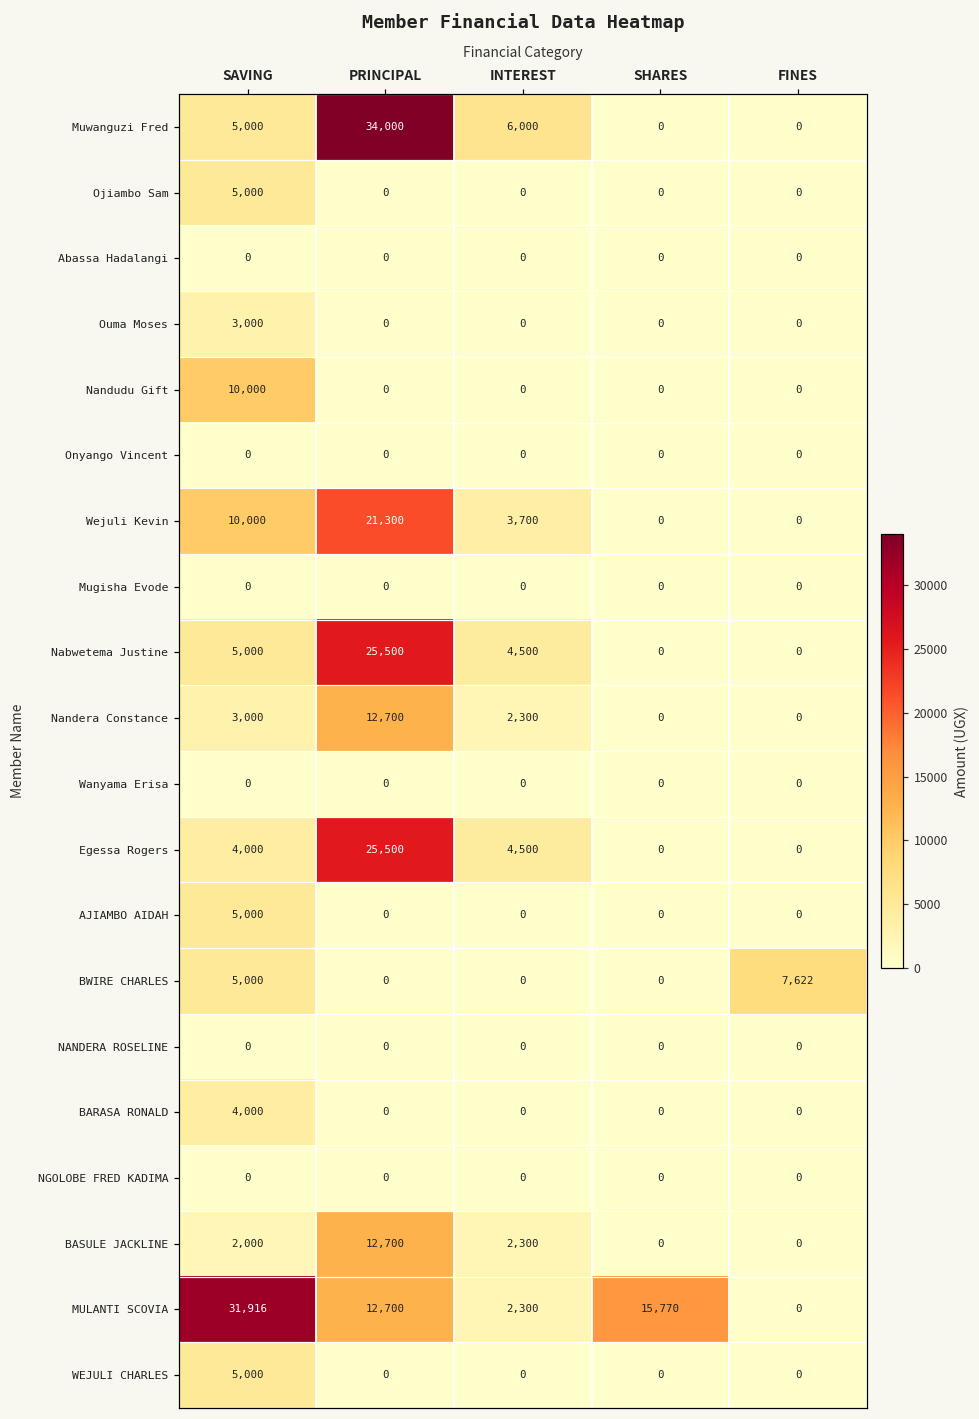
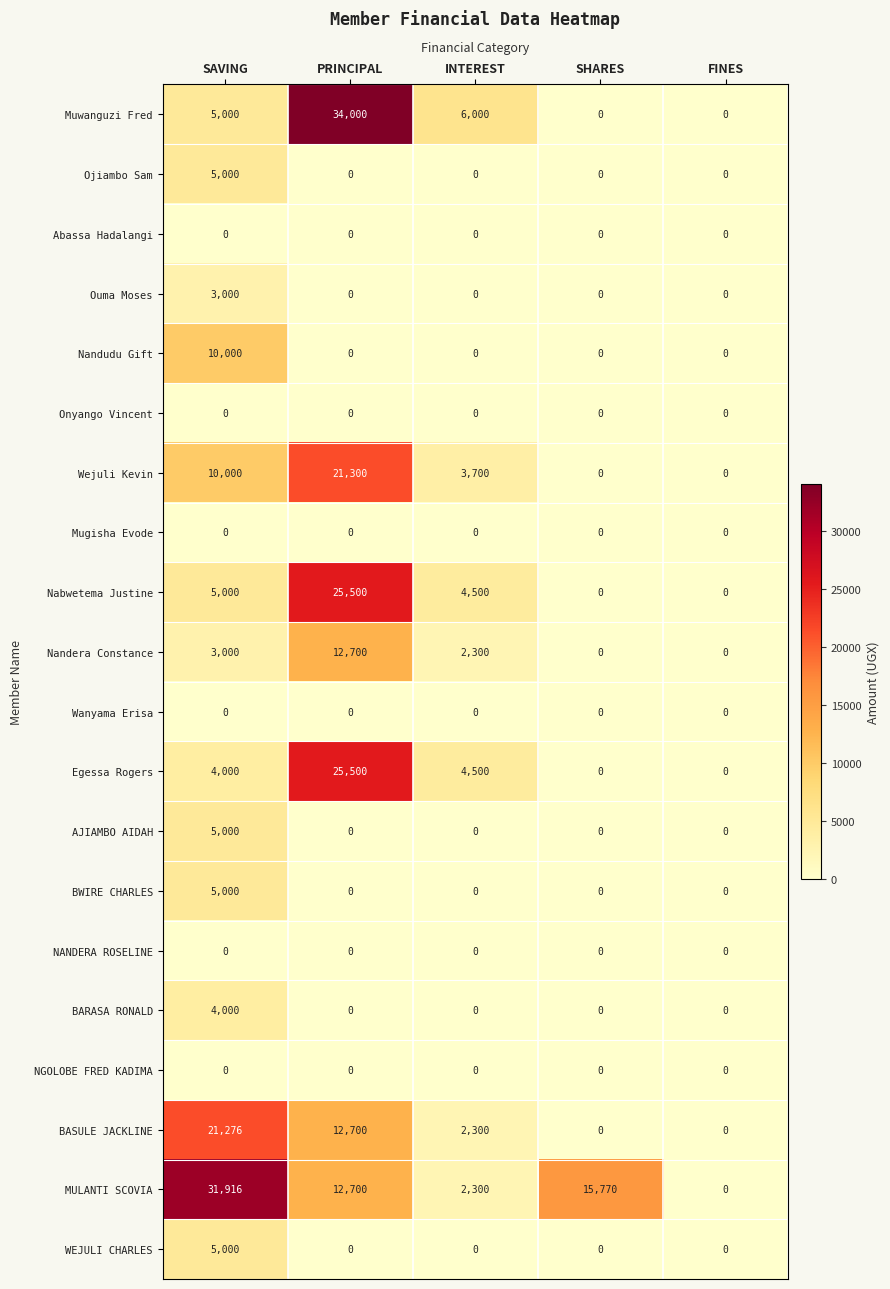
BWIRE CHARLES, FINES: 7,622 -> 0
BASULE JACKLINE, SAVING: 2,000 -> 21,276
